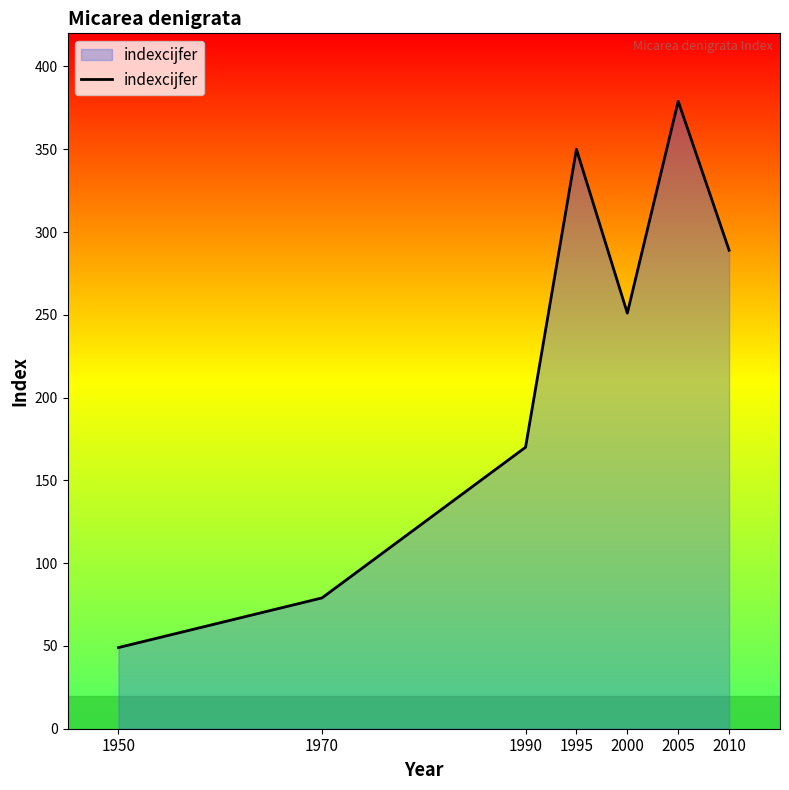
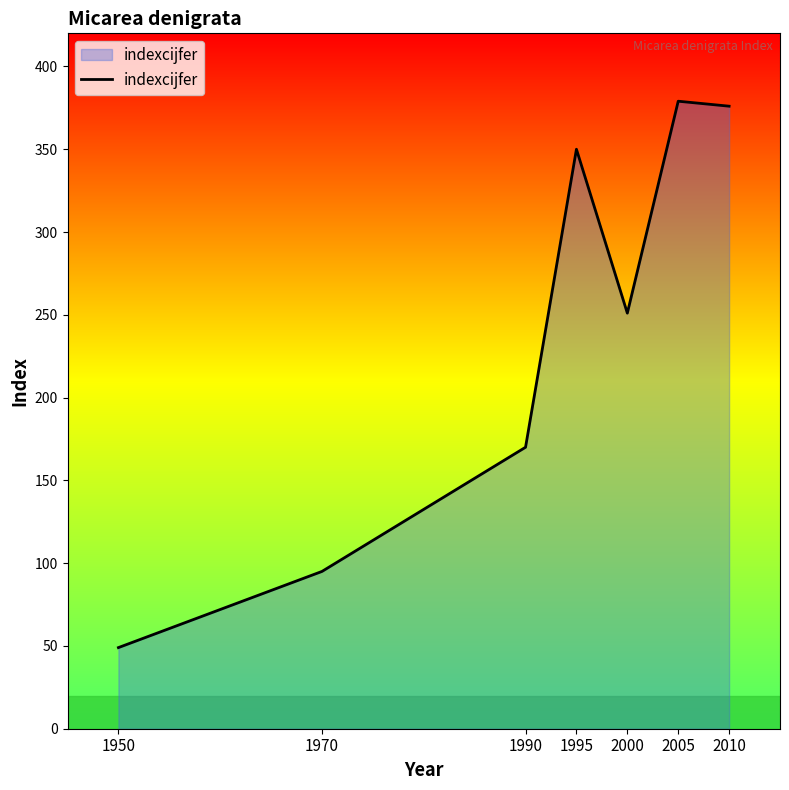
1970: 79 -> 95
2010: 289 -> 376
